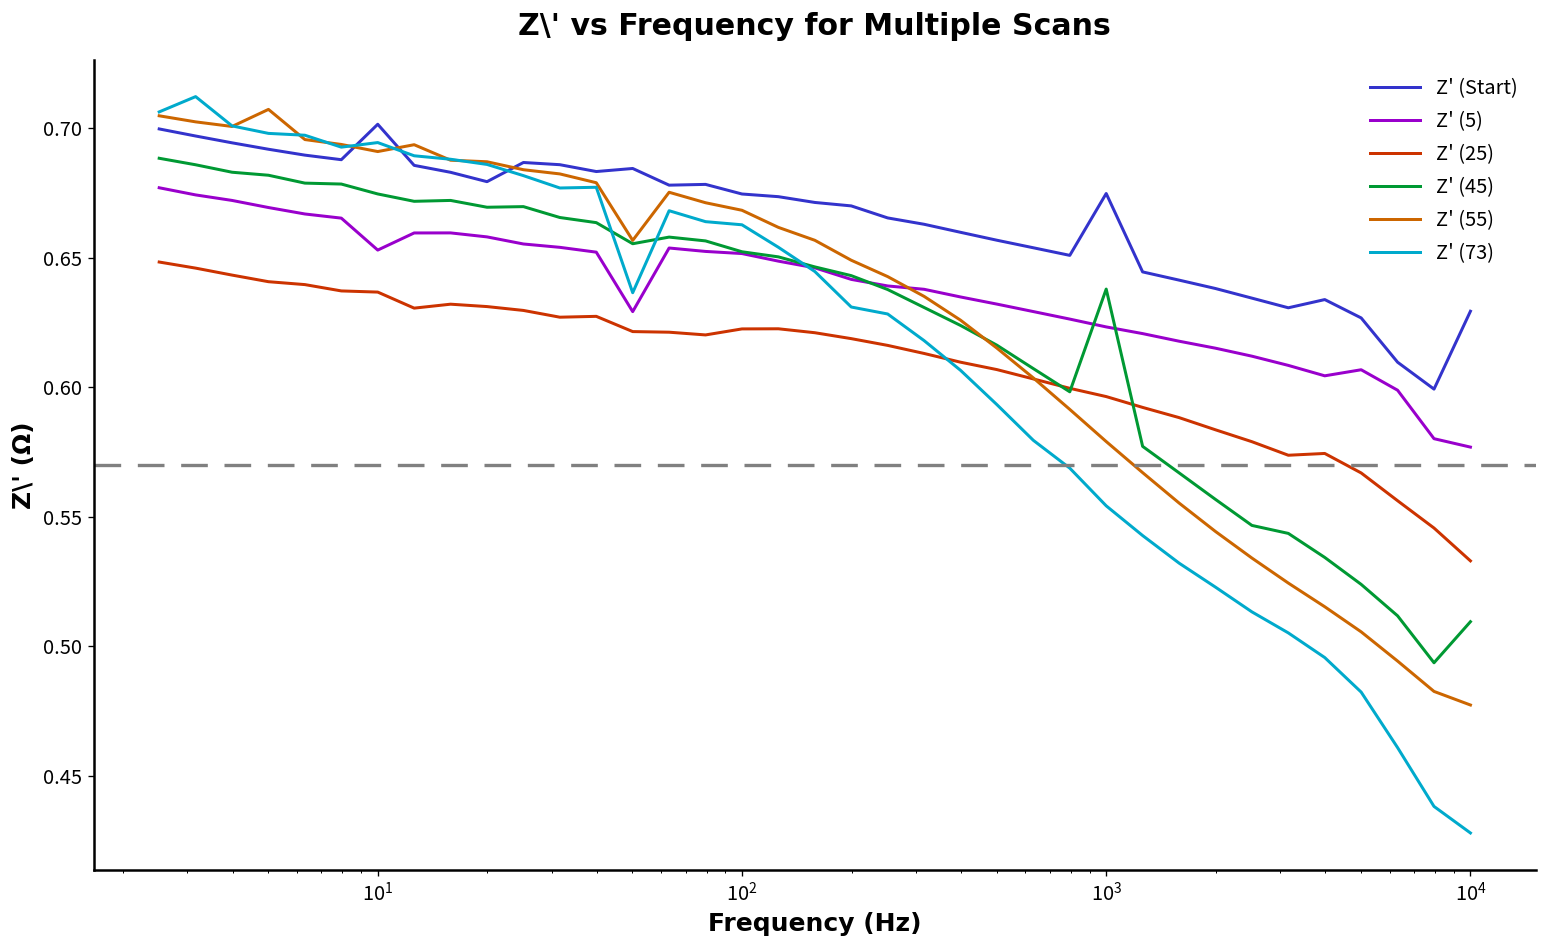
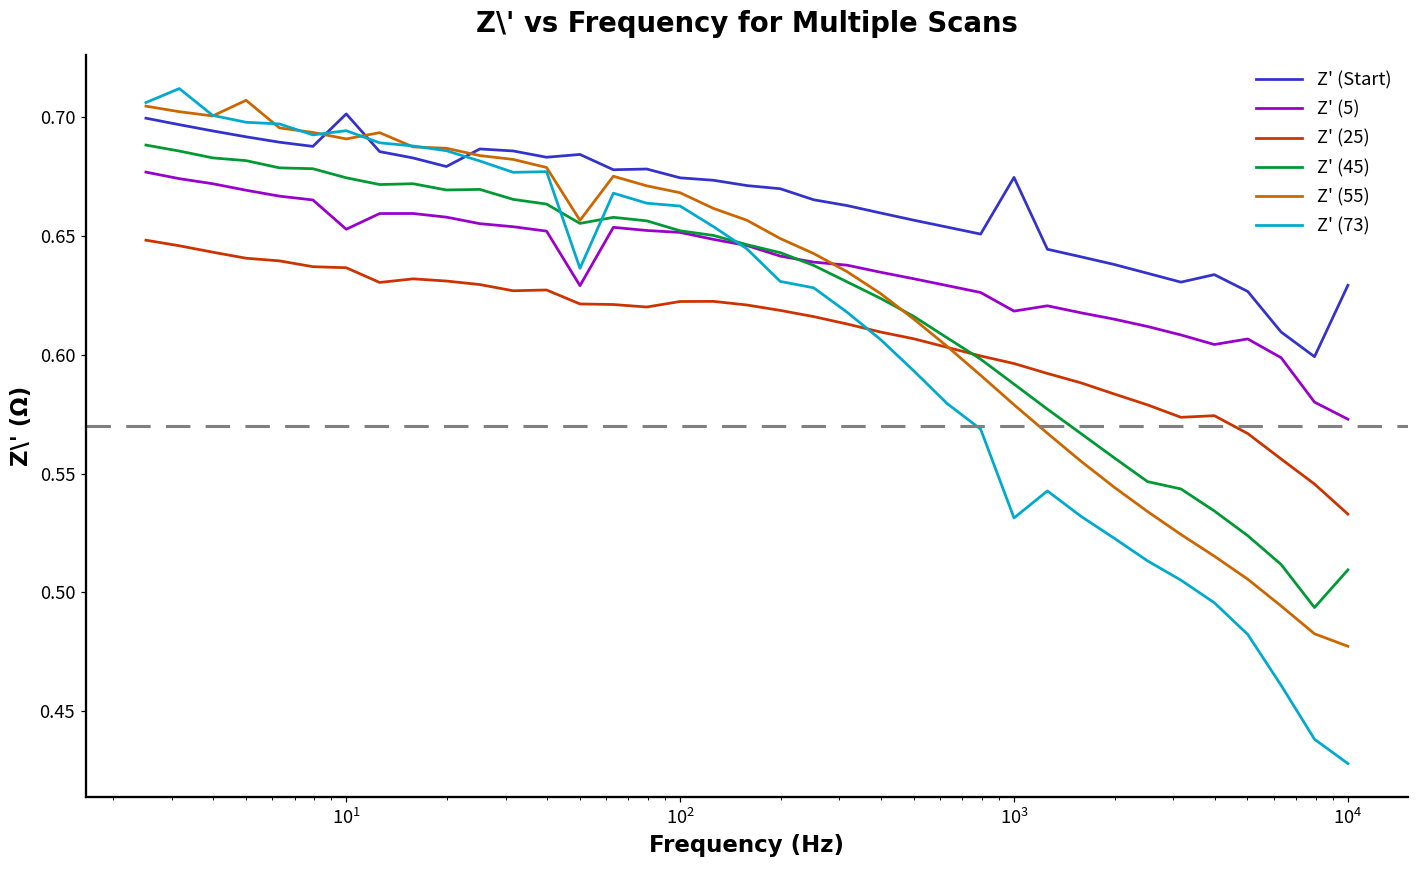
Z' (5), 10^3: 0.623 -> 0.618
Z' (45), 10^3: 0.638 -> 0.588
Z' (73), 10^3: 0.554 -> 0.531
Z' (5), 10^4: 0.577 -> 0.573
